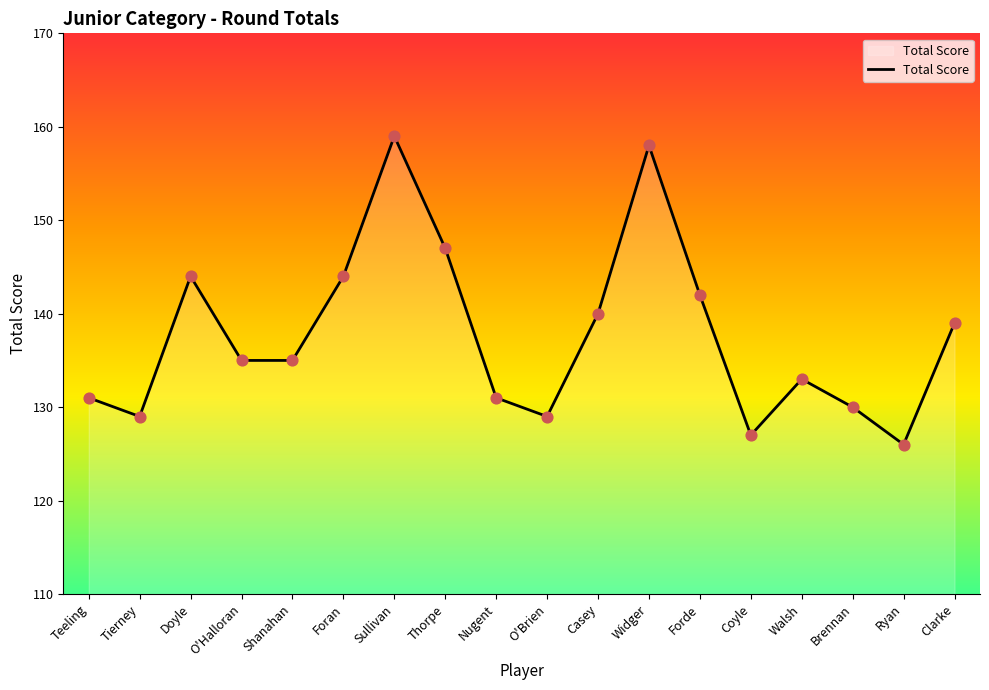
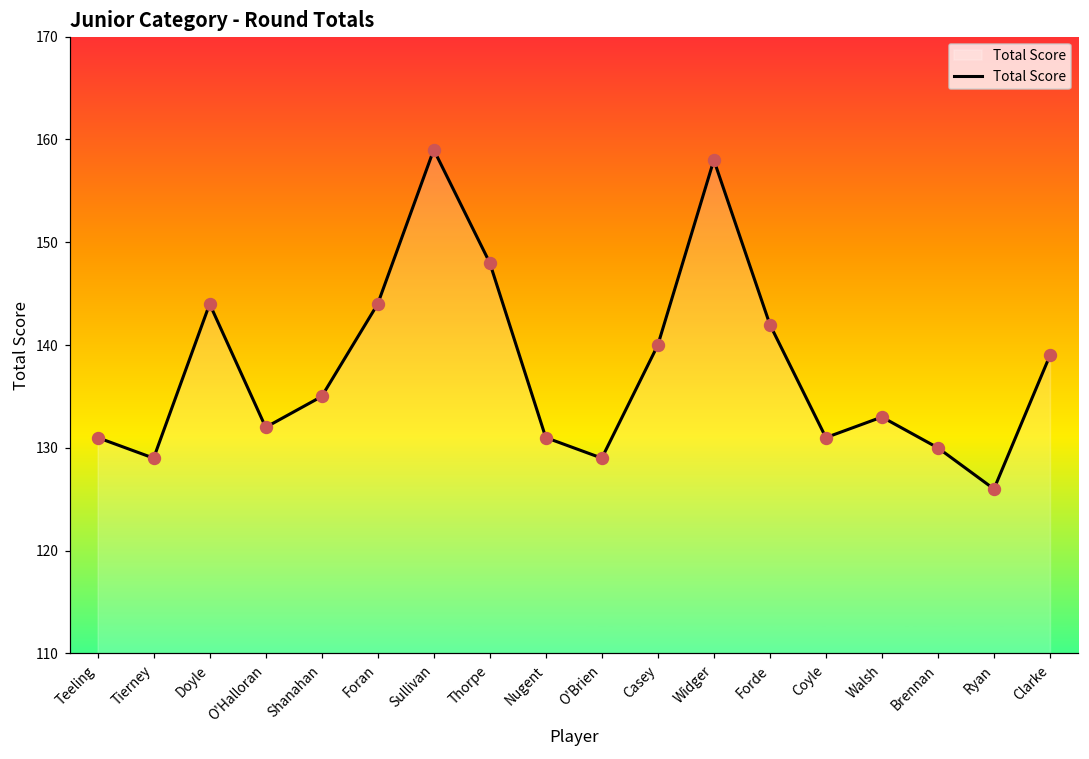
O'Halloran: 135 -> 132
Thorpe: 147 -> 148
Coyle: 127 -> 131
